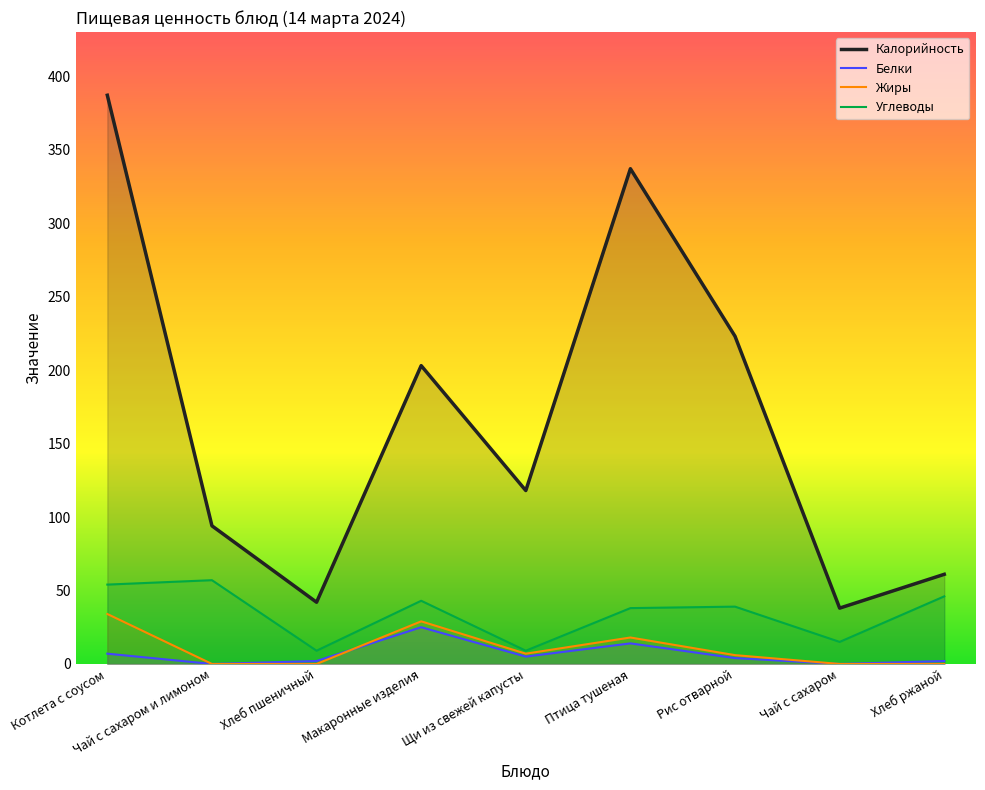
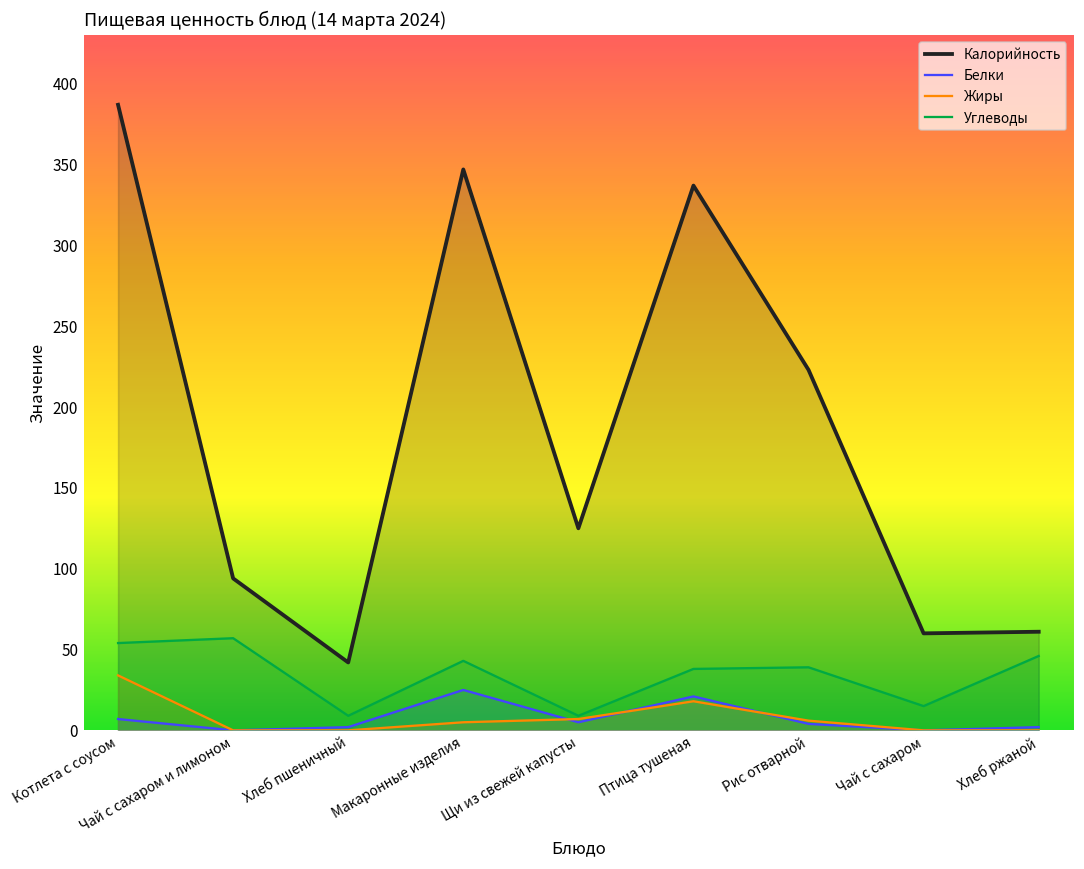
Калорийность, Макаронные изделия: 203 -> 347
Жиры, Макаронные изделия: 29 -> 5
Калорийность, Щи из свежей капусты: 118 -> 125
Белки, Птица тушеная: 14 -> 21
Калорийность, Чай с сахаром: 38 -> 60
